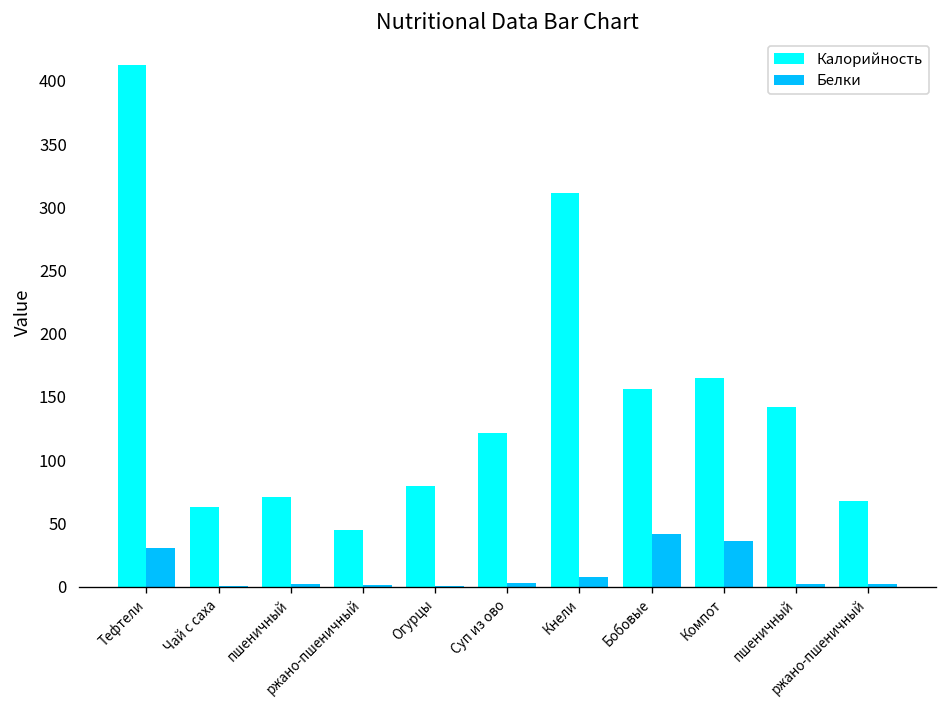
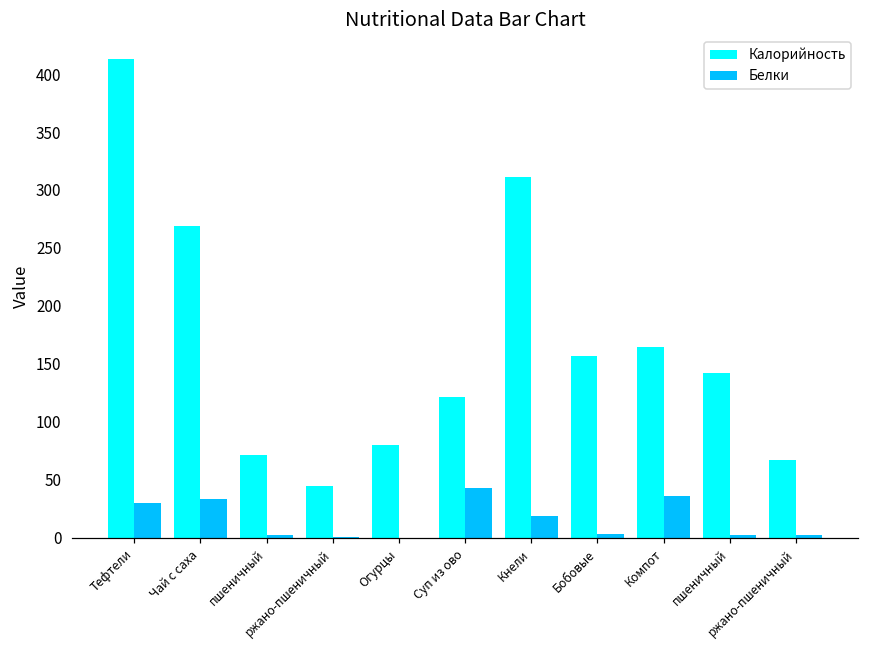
Калорийность, Чай с саха: 63 -> 269
Белки, Чай с саха: 0 -> 34
Белки, Суп из ово: 2 -> 43
Белки, Кнели: 8 -> 19
Белки, Бобовые: 41 -> 3
